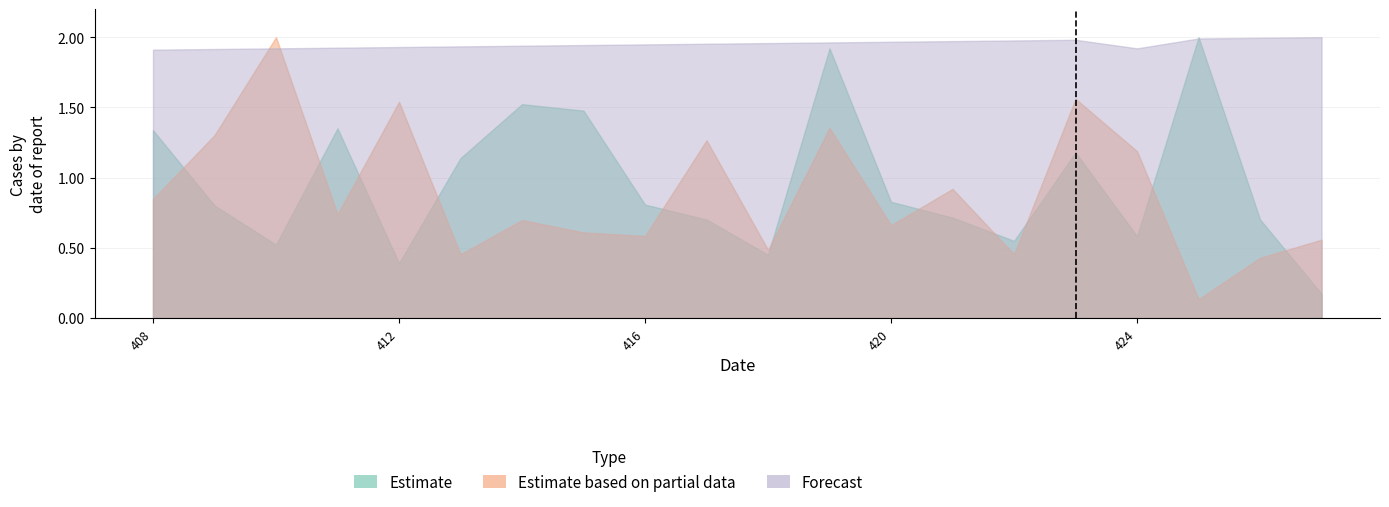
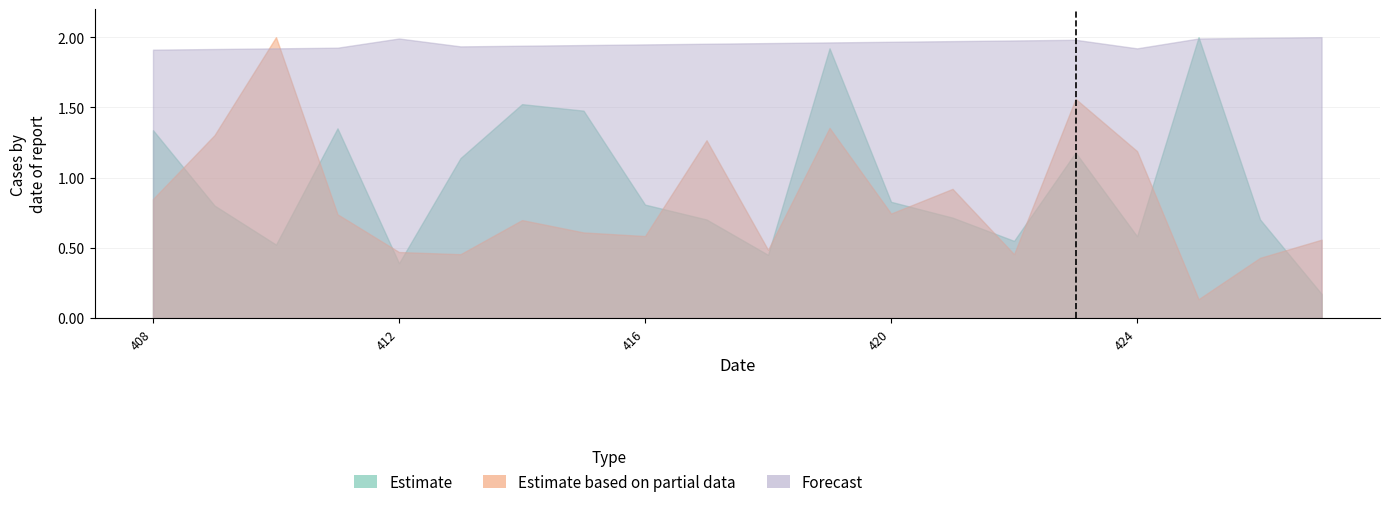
Estimate based on partial data, 412: 1.54 -> 0.47
Forecast, 412: 1.93 -> 1.99
Estimate based on partial data, 420: 0.66 -> 0.74
